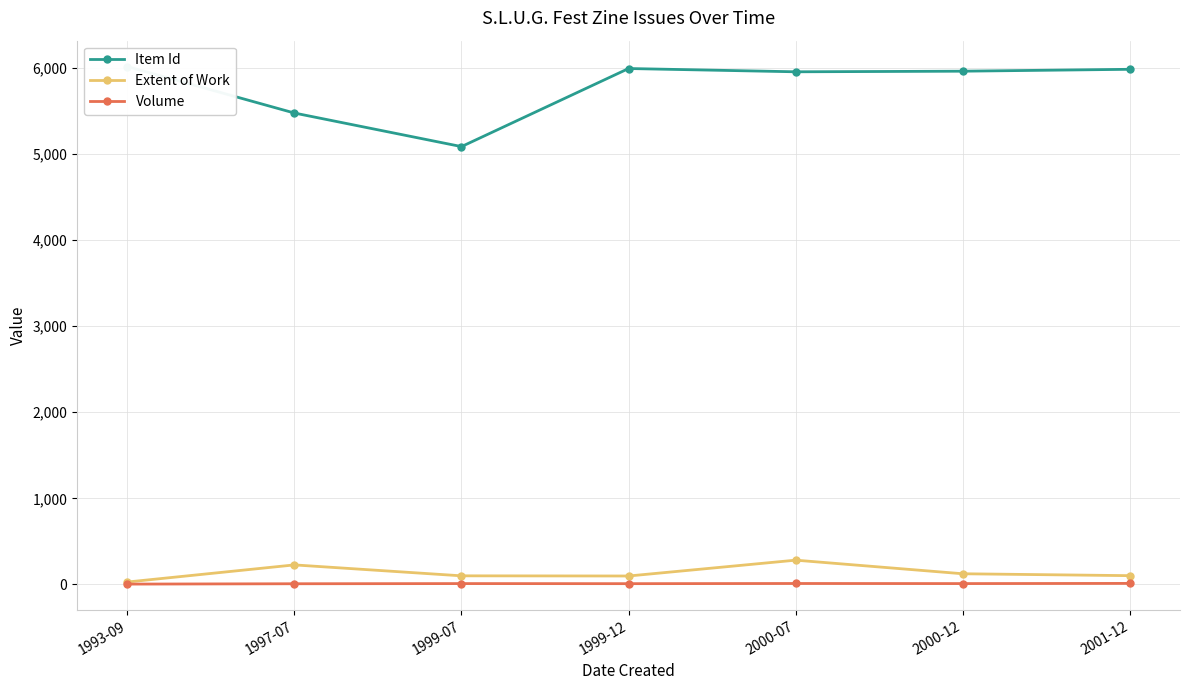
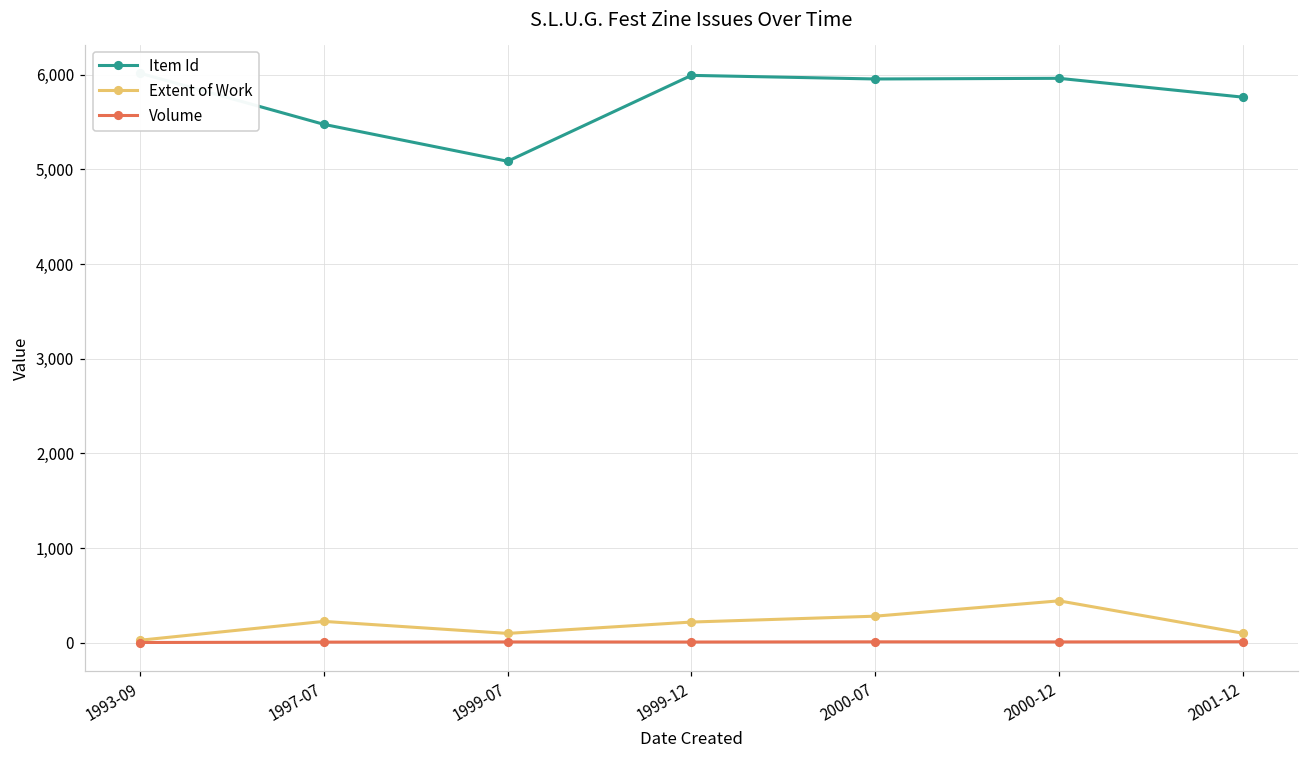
Extent of Work, 1999-12: 100 -> 200
Extent of Work, 2000-12: 100 -> 400
Item Id, 2001-12: 6,000 -> 5,800
